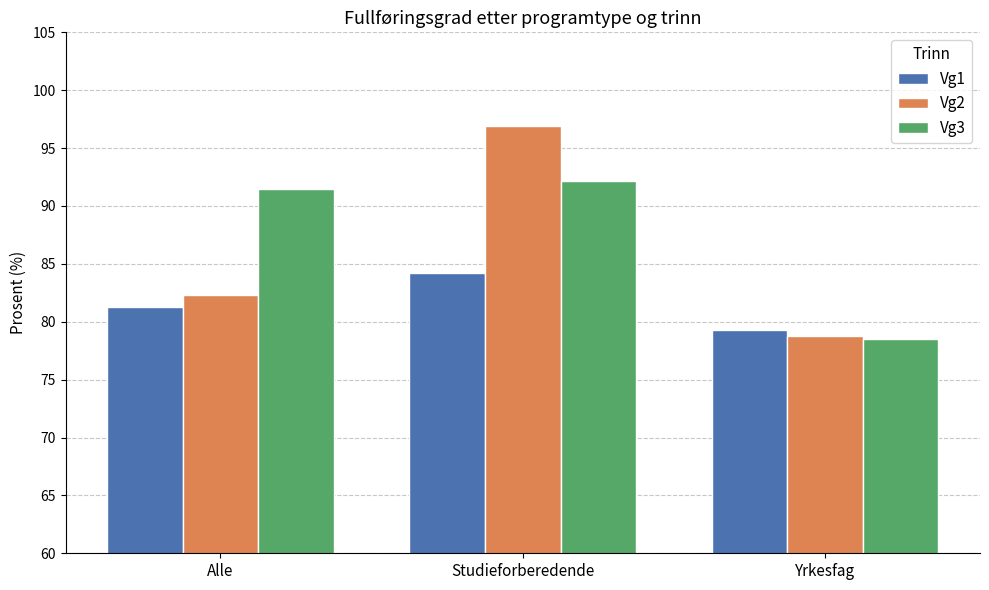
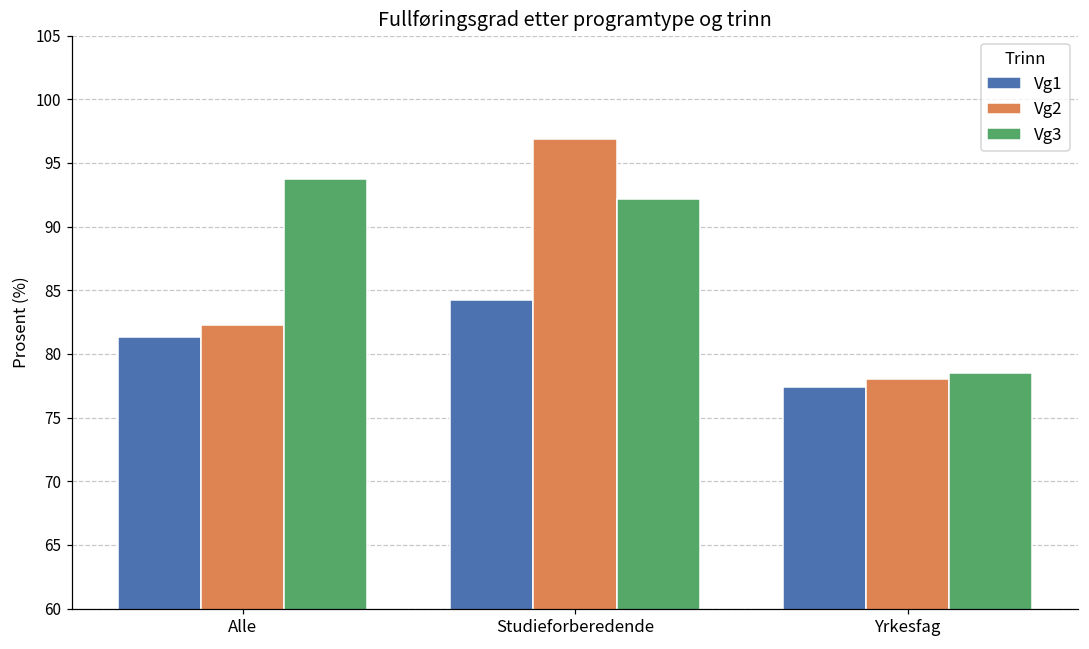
Vg3, Alle: 91.5 -> 93.7
Vg1, Yrkesfag: 79.3 -> 77.4
Vg2, Yrkesfag: 78.8 -> 78.0
